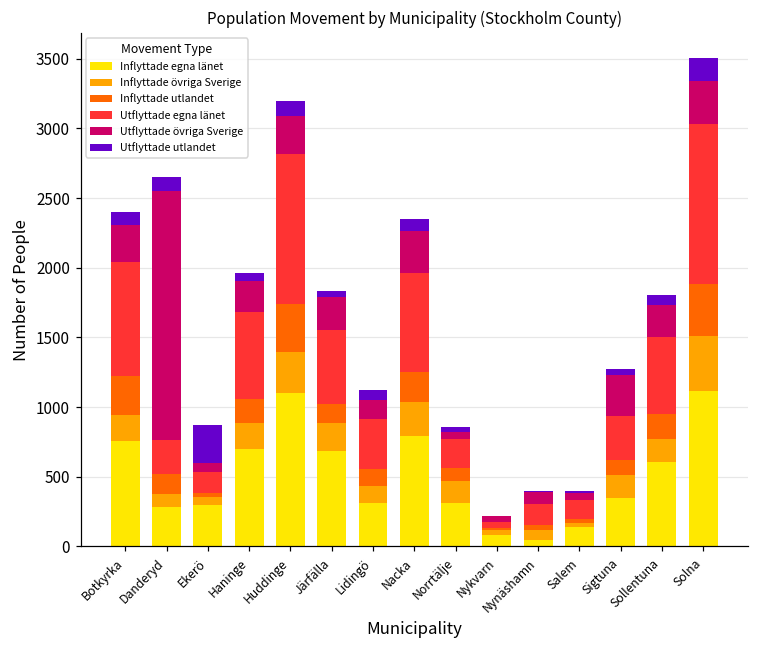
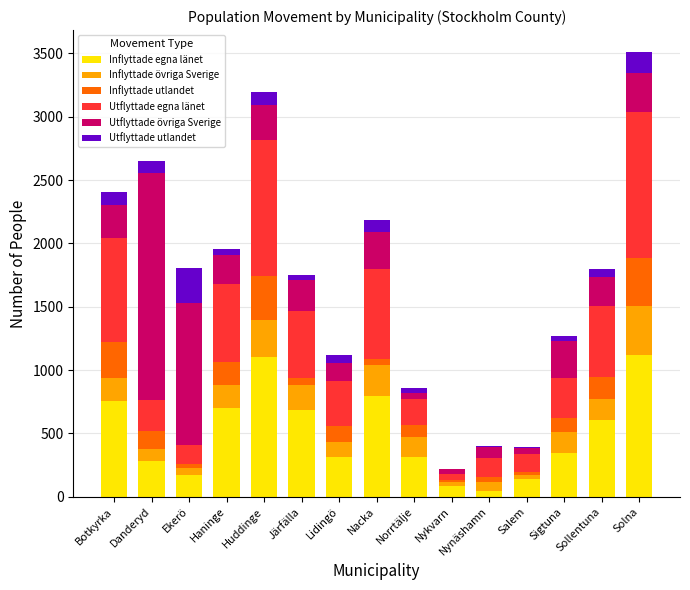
Inflyttade egna länet, Ekerö: 300 -> 180
Utflyttade övriga Sverige, Ekerö: 70 -> 1130
Inflyttade utlandet, Järfälla: 130 -> 50
Inflyttade utlandet, Nacka: 220 -> 50
